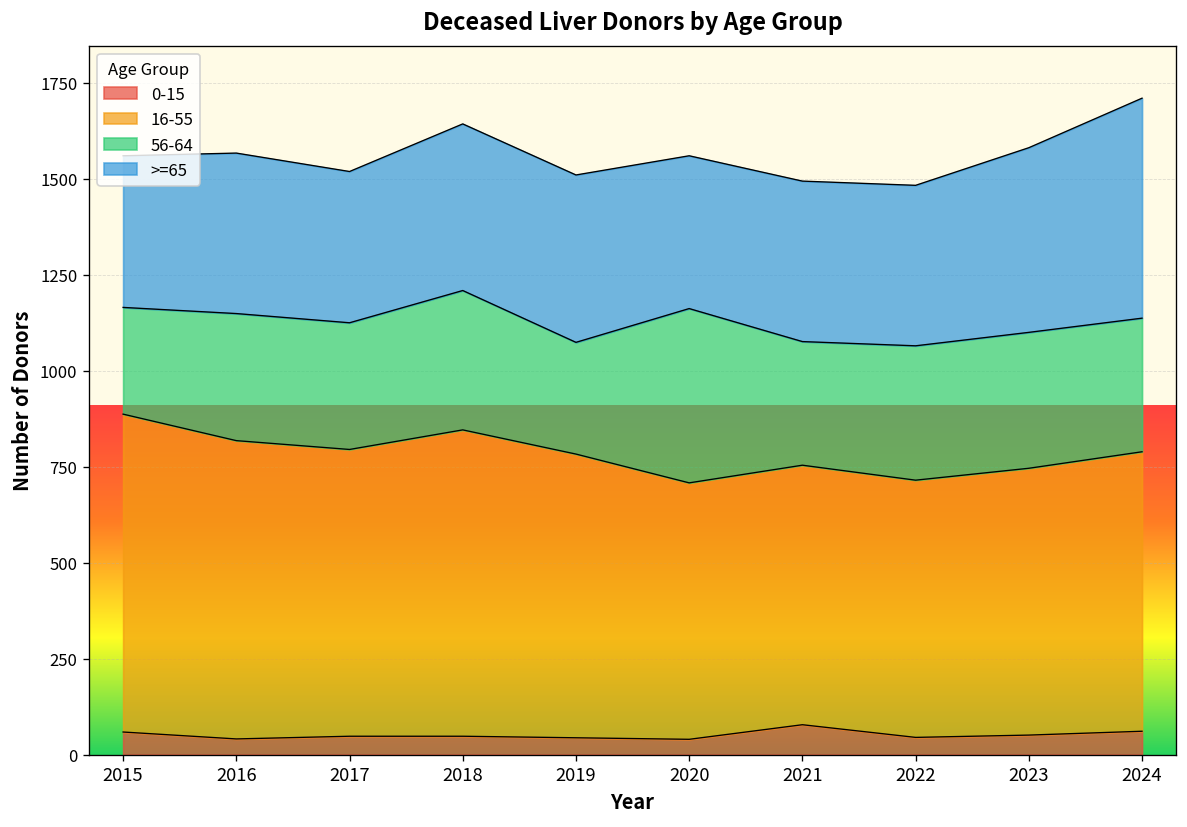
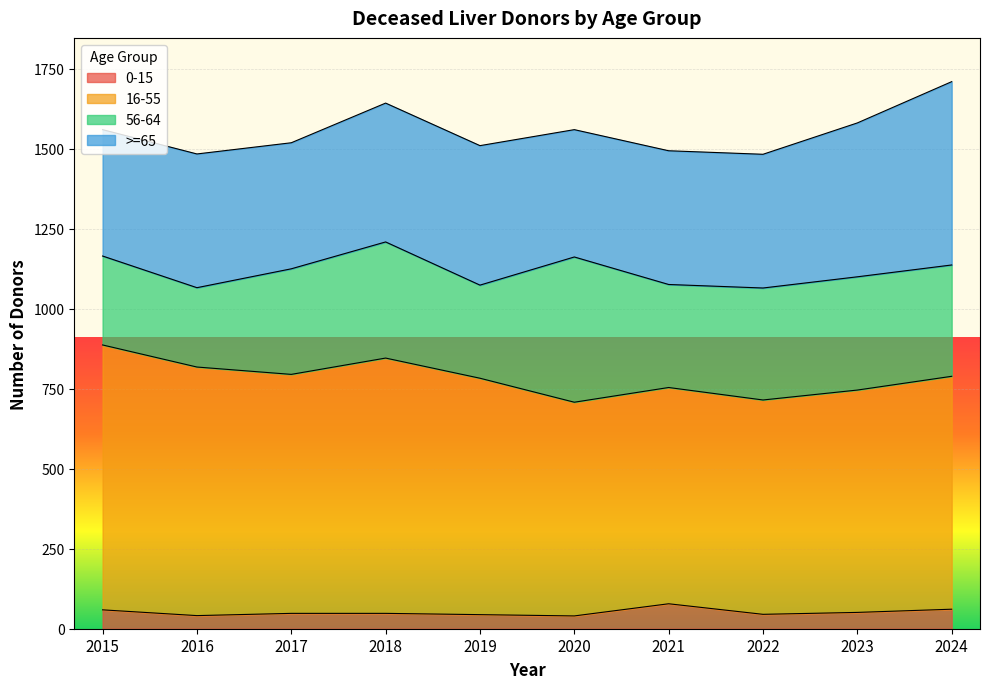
56-64, 2016: 330 -> 250
